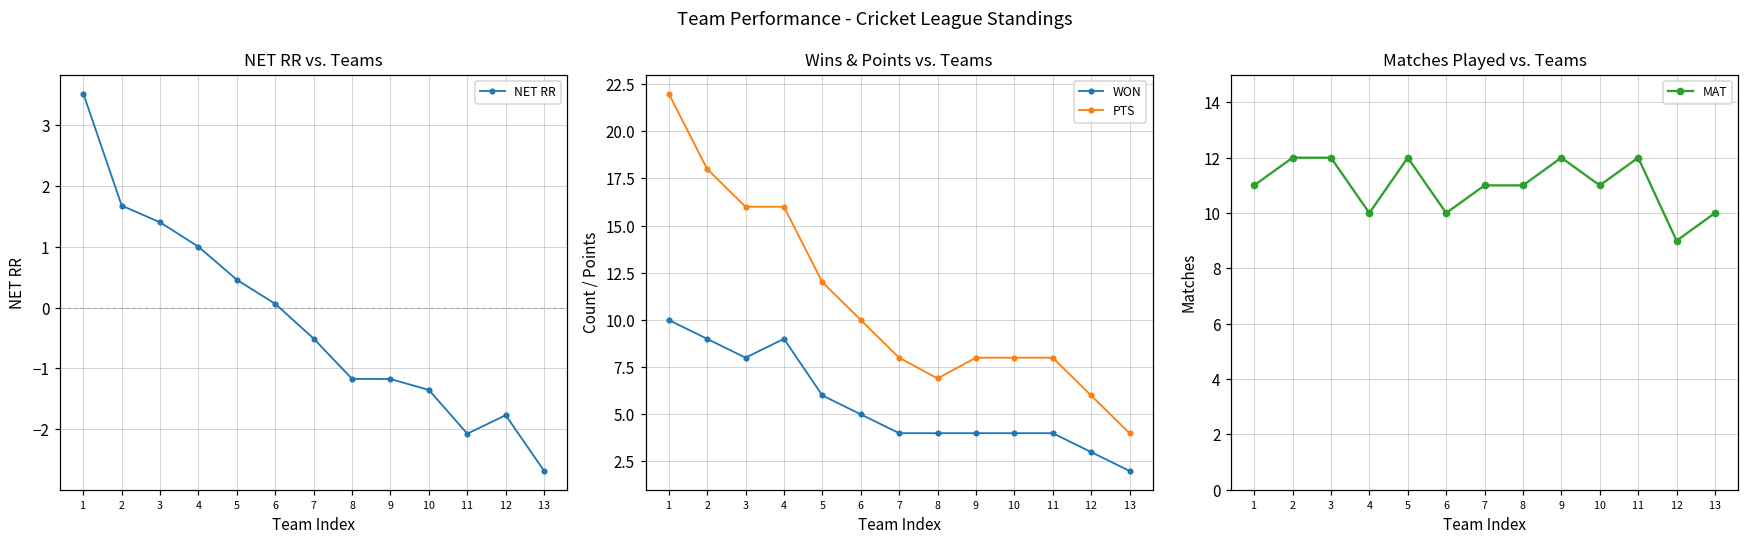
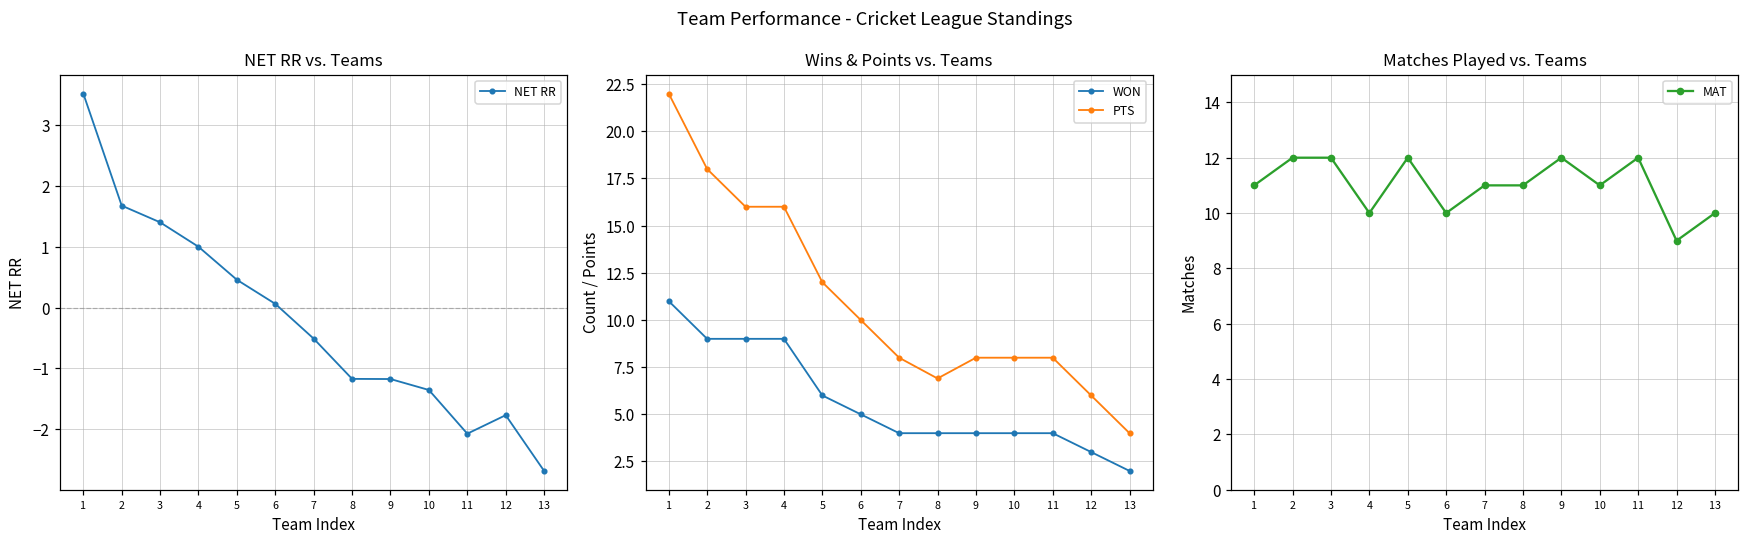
Wins & Points vs. Teams, WON, 1: 10 -> 11
Wins & Points vs. Teams, WON, 3: 8 -> 9
